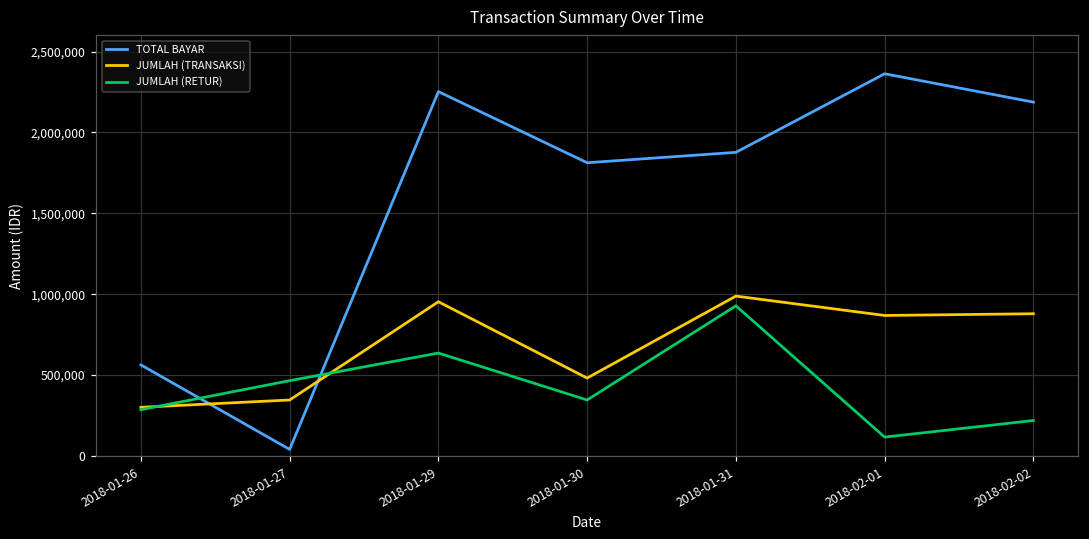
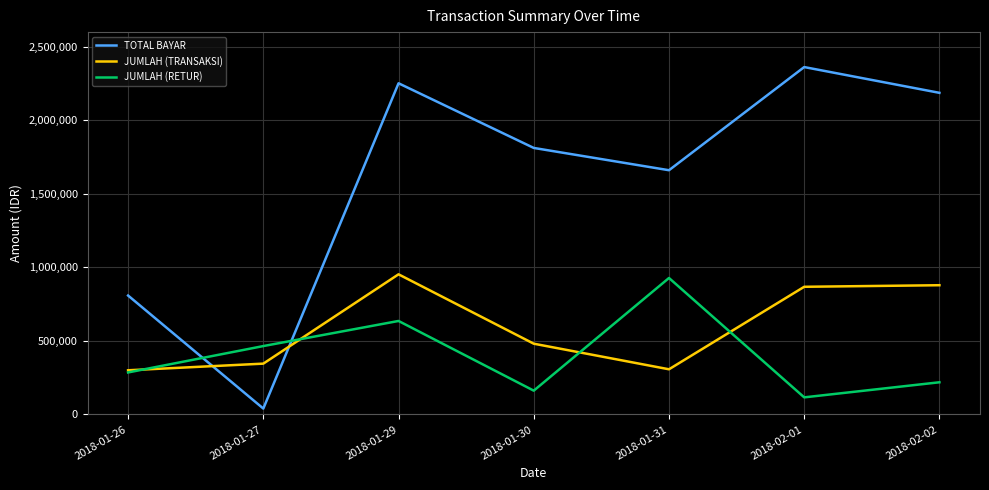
TOTAL BAYAR, 2018-01-26: 560,000 -> 810,000
JUMLAH (RETUR), 2018-01-30: 350,000 -> 160,000
TOTAL BAYAR, 2018-01-31: 1,880,000 -> 1,660,000
JUMLAH (TRANSAKSI), 2018-01-31: 990,000 -> 310,000
